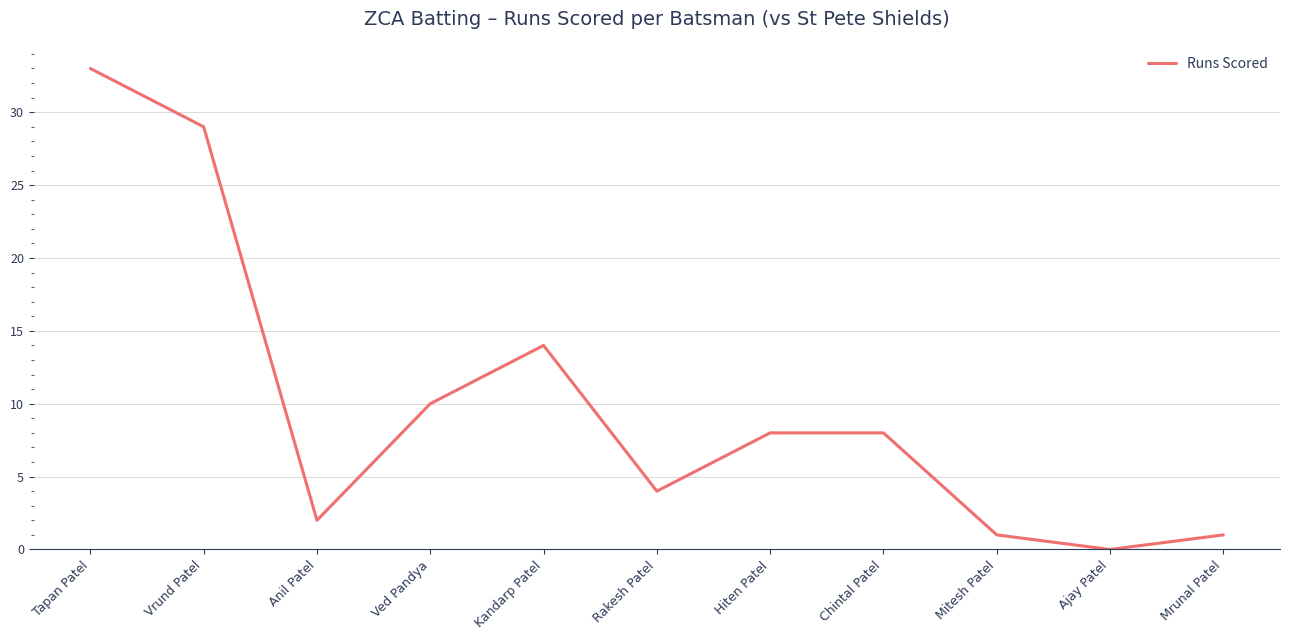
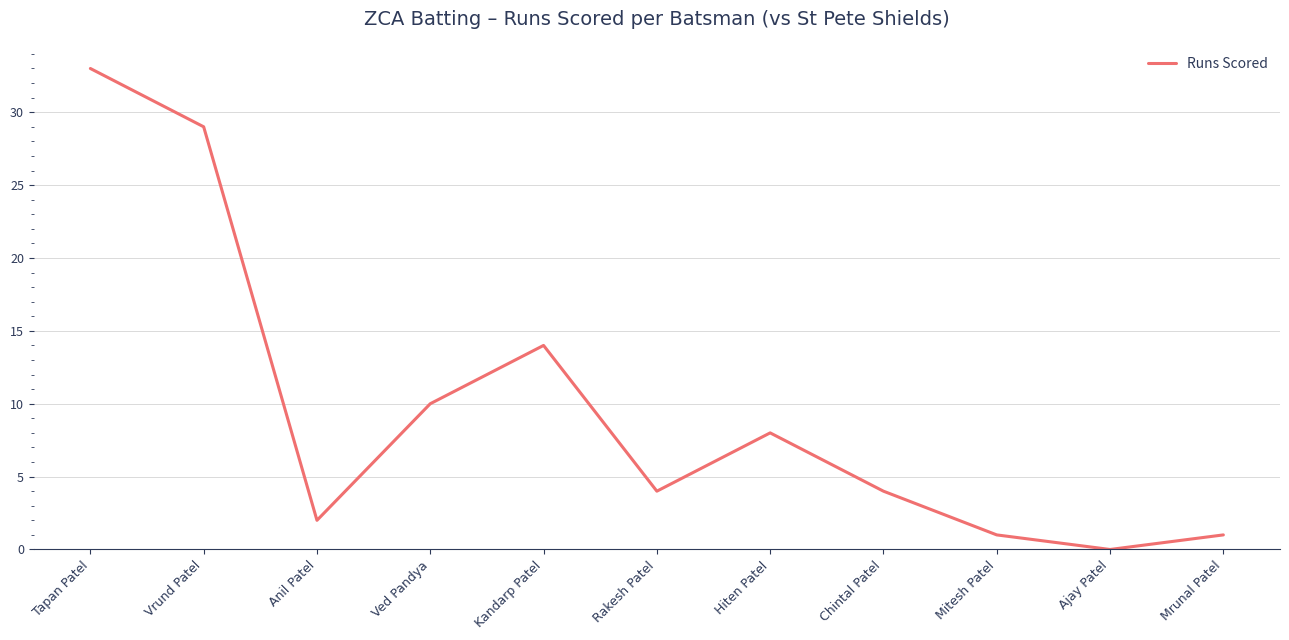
Chintal Patel: 8 -> 4
